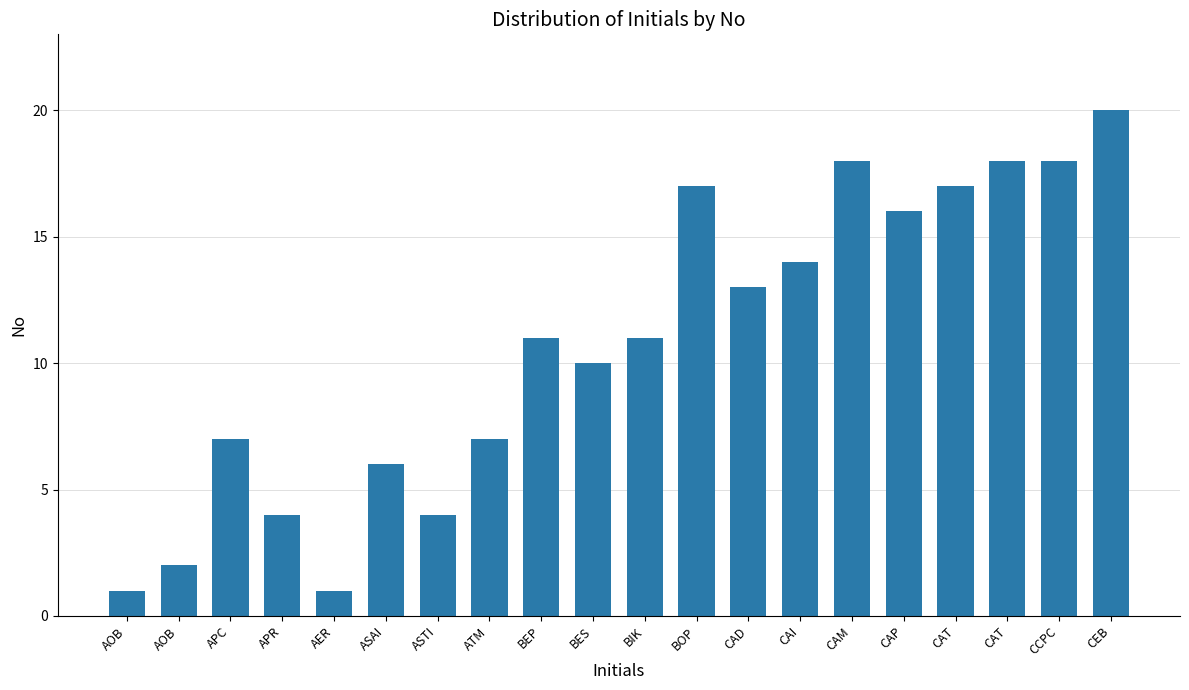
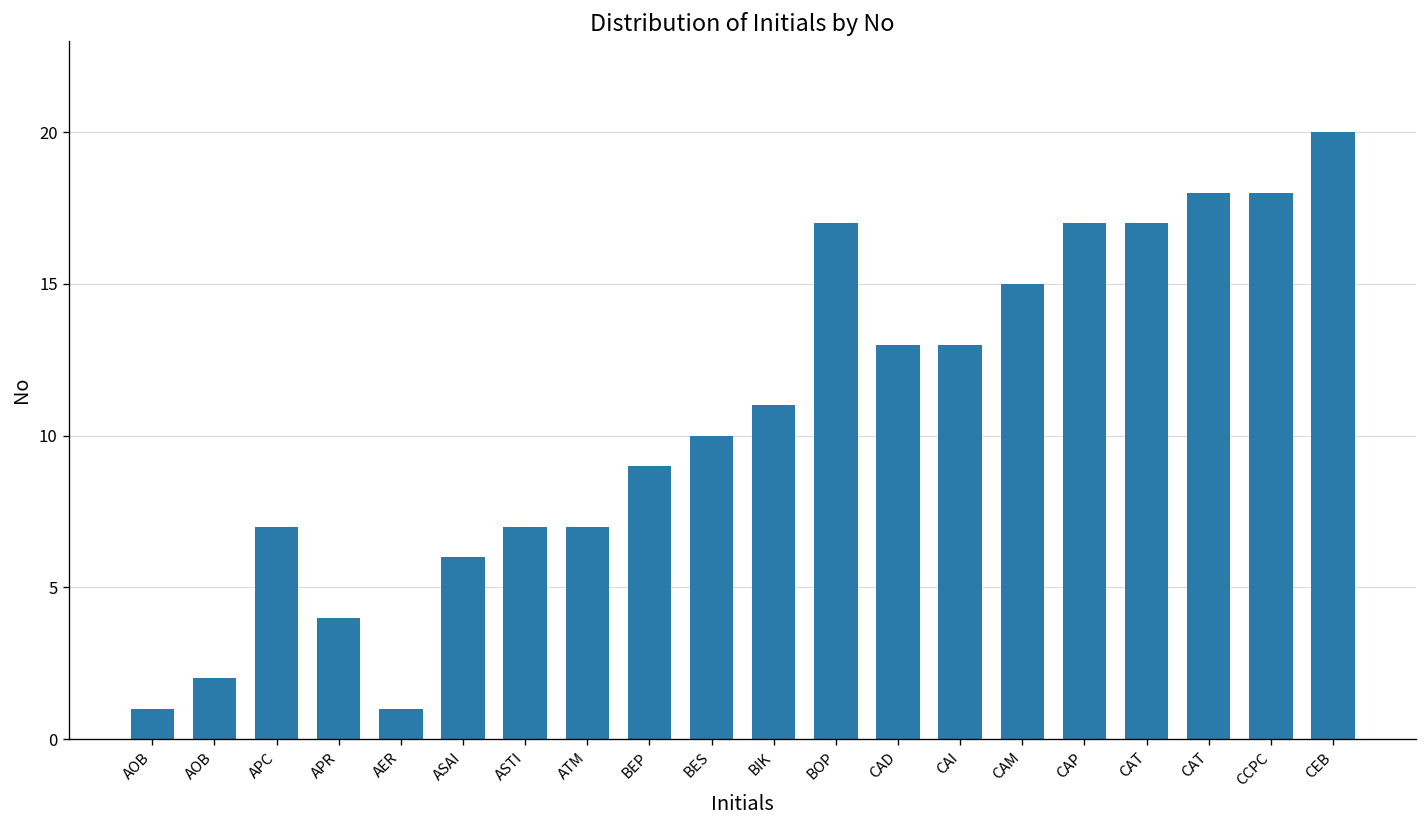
ASTI: 4 -> 7
BEP: 11 -> 9
CAI: 14 -> 13
CAM: 18 -> 15
CAP: 16 -> 17
